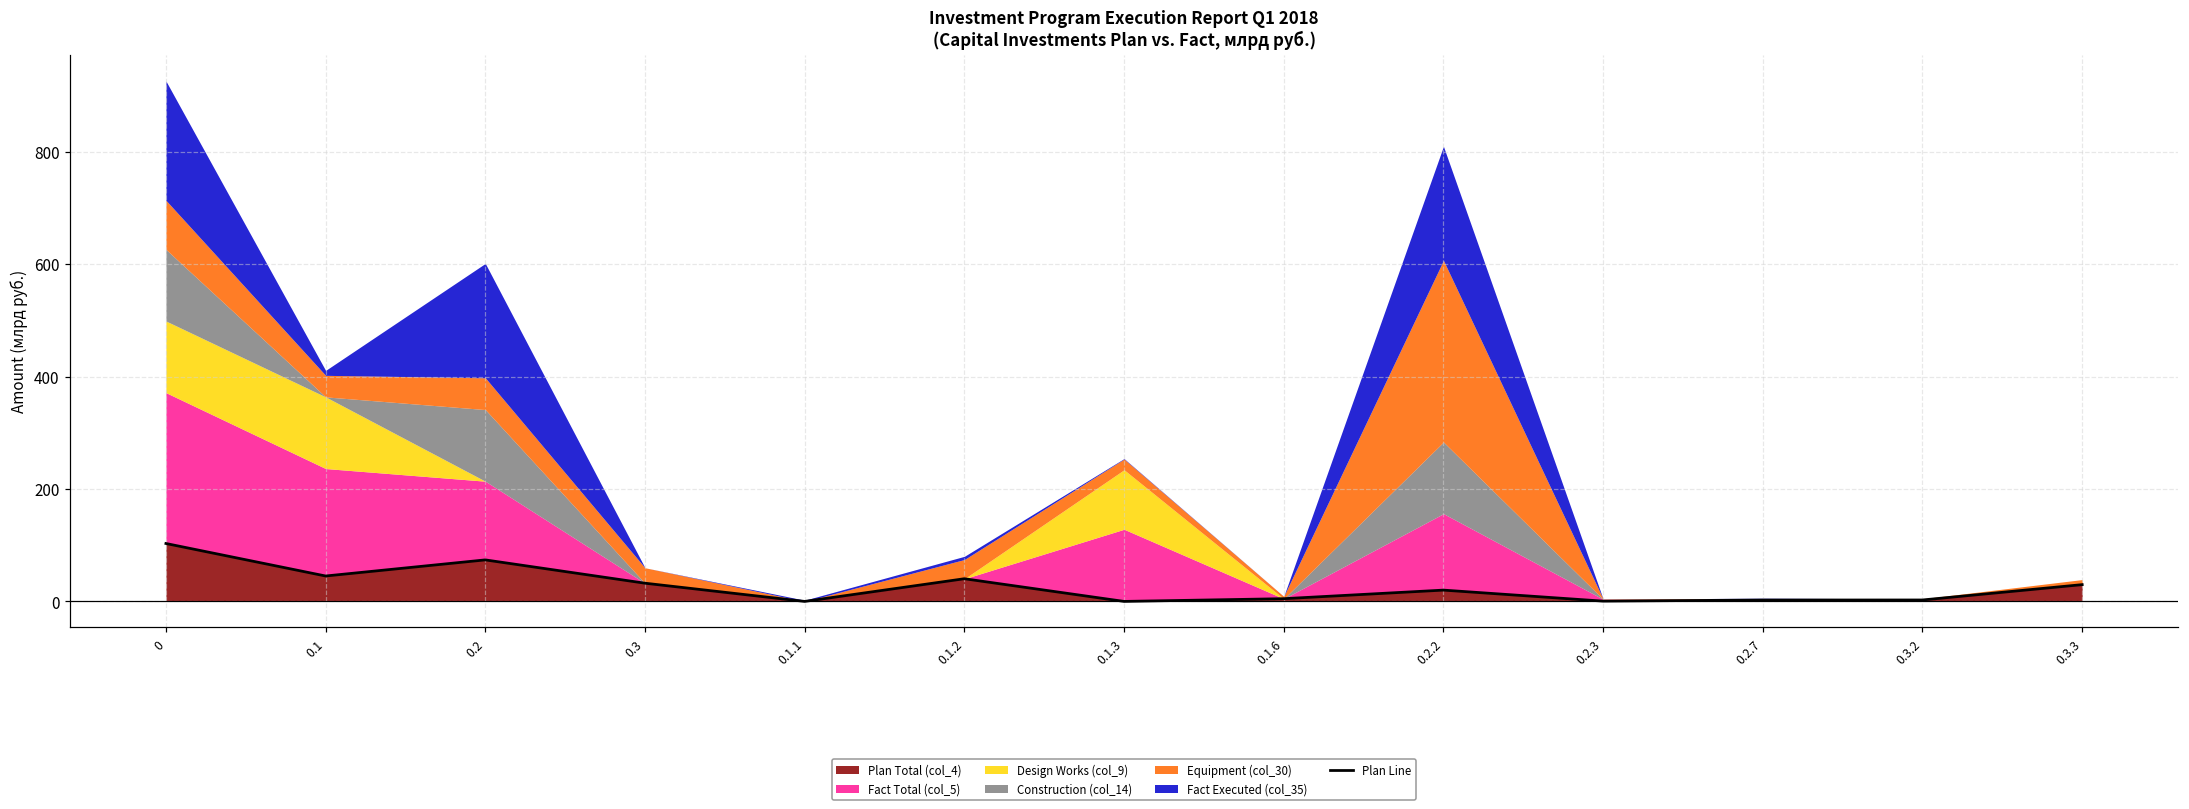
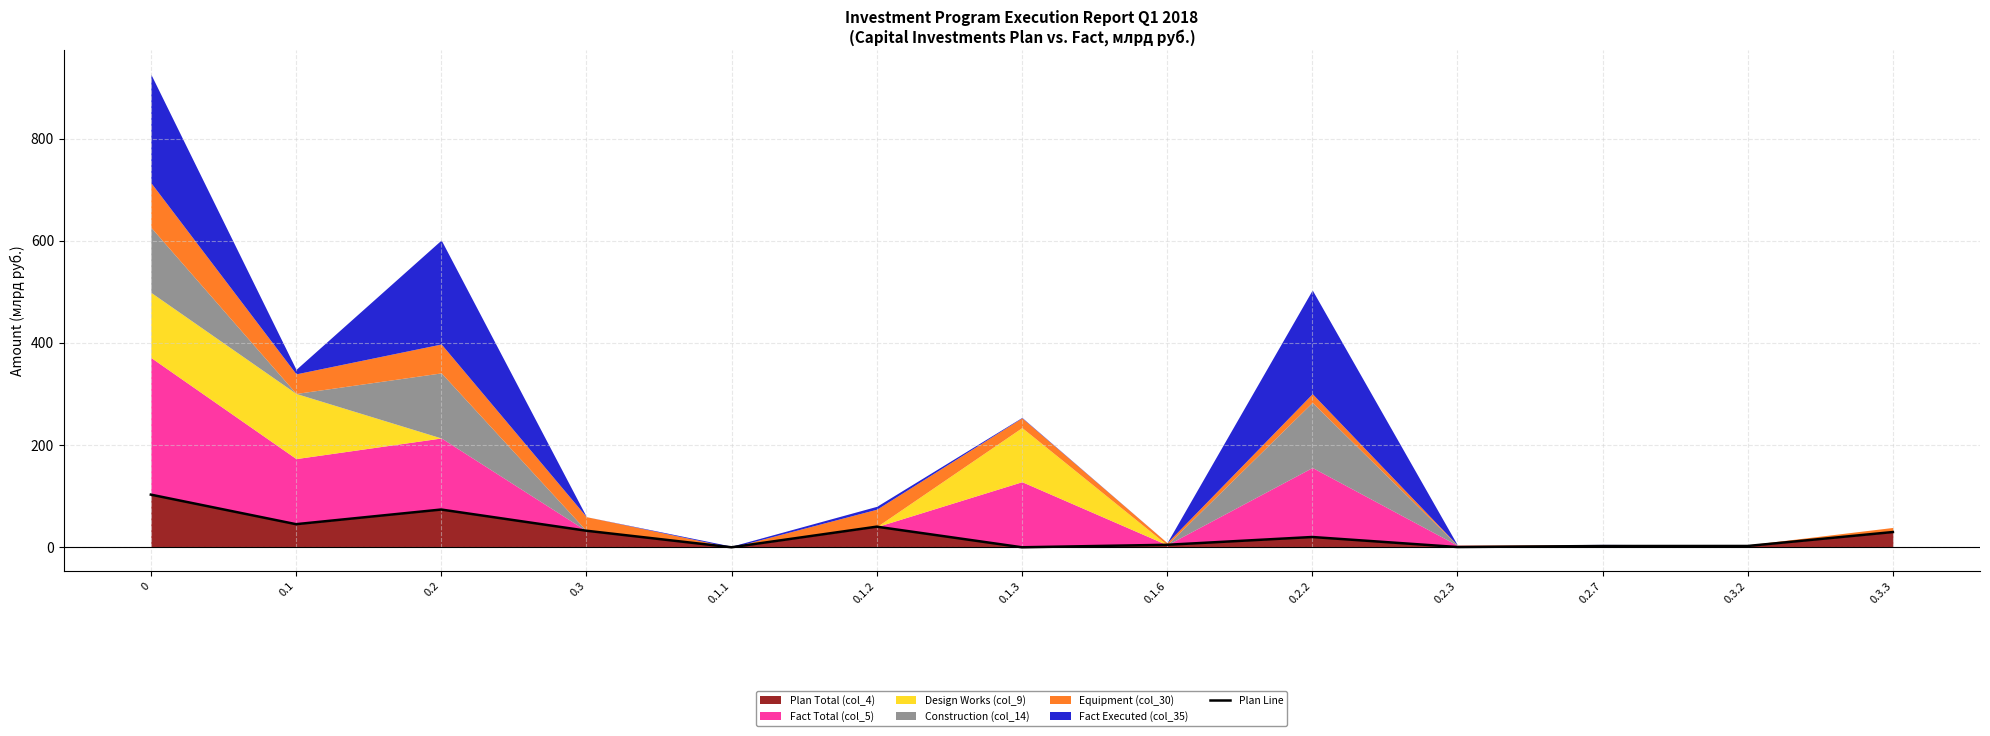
Fact Total (col_5), 0.1: 190 -> 130
Equipment (col_30), 0.2.2: 320 -> 20
